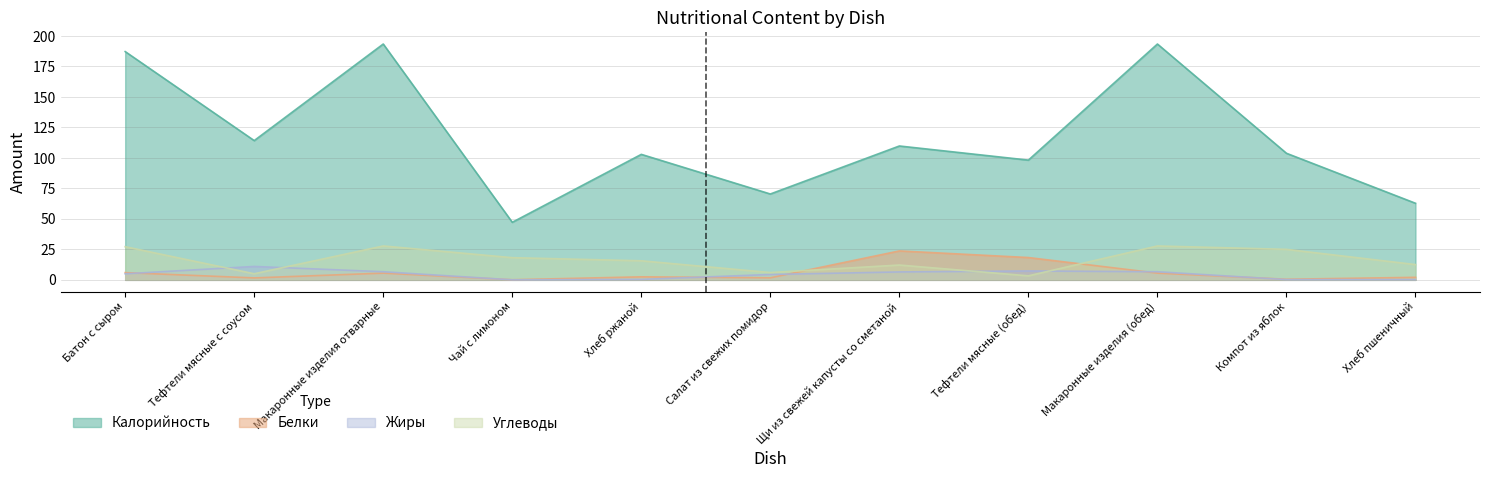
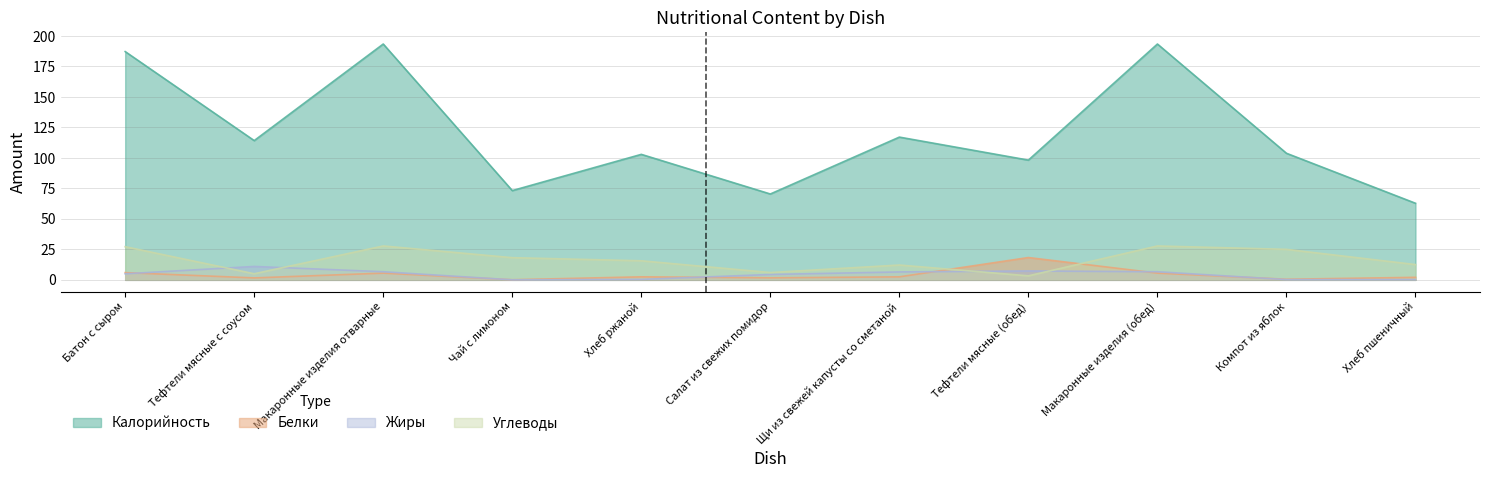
Калорийность, Чай с лимоном: 47 -> 73
Калорийность, Щи из свежей капусты со сметаной: 110 -> 117
Белки, Щи из свежей капусты со сметаной: 24 -> 2
